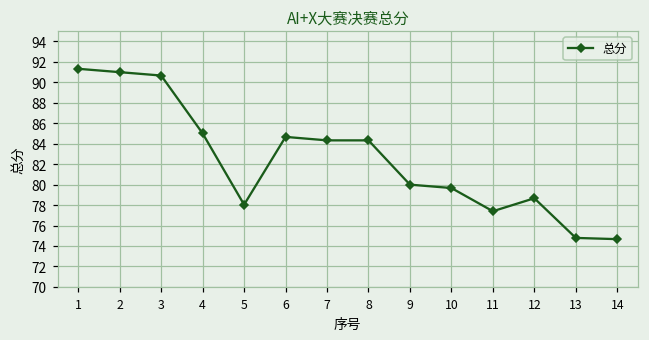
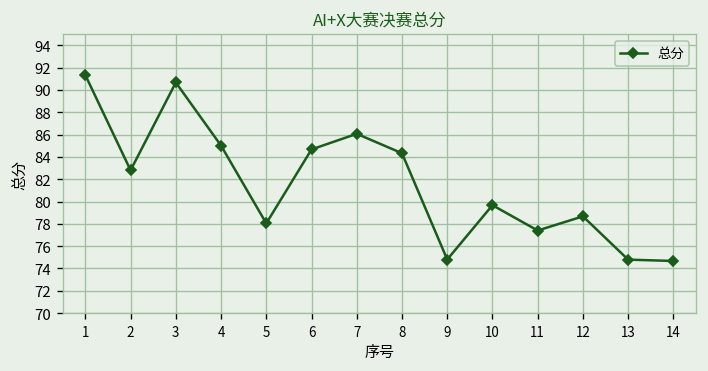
2: 91 -> 83
7: 84 -> 86
9: 80 -> 75
